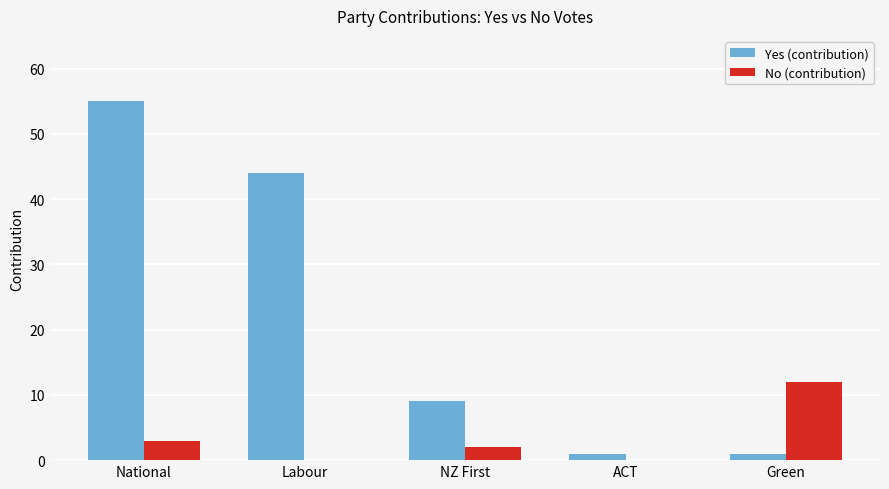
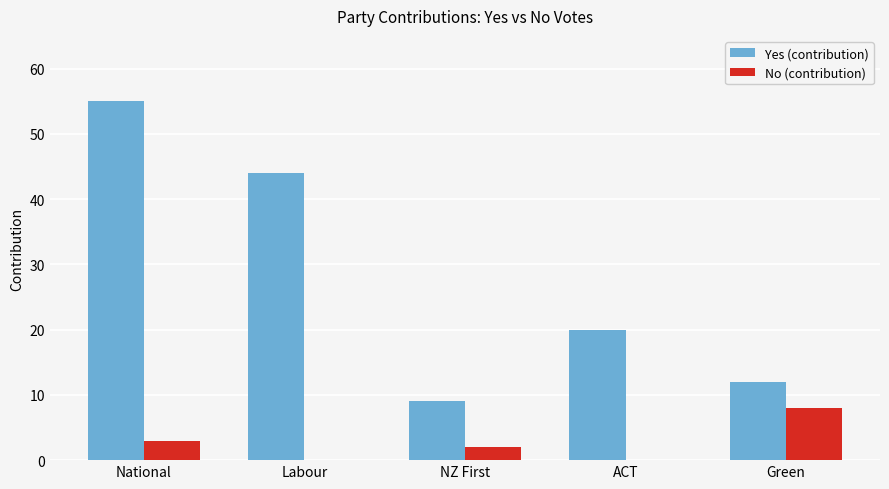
Yes (contribution), ACT: 1 -> 20
Yes (contribution), Green: 1 -> 12
No (contribution), Green: 12 -> 8
